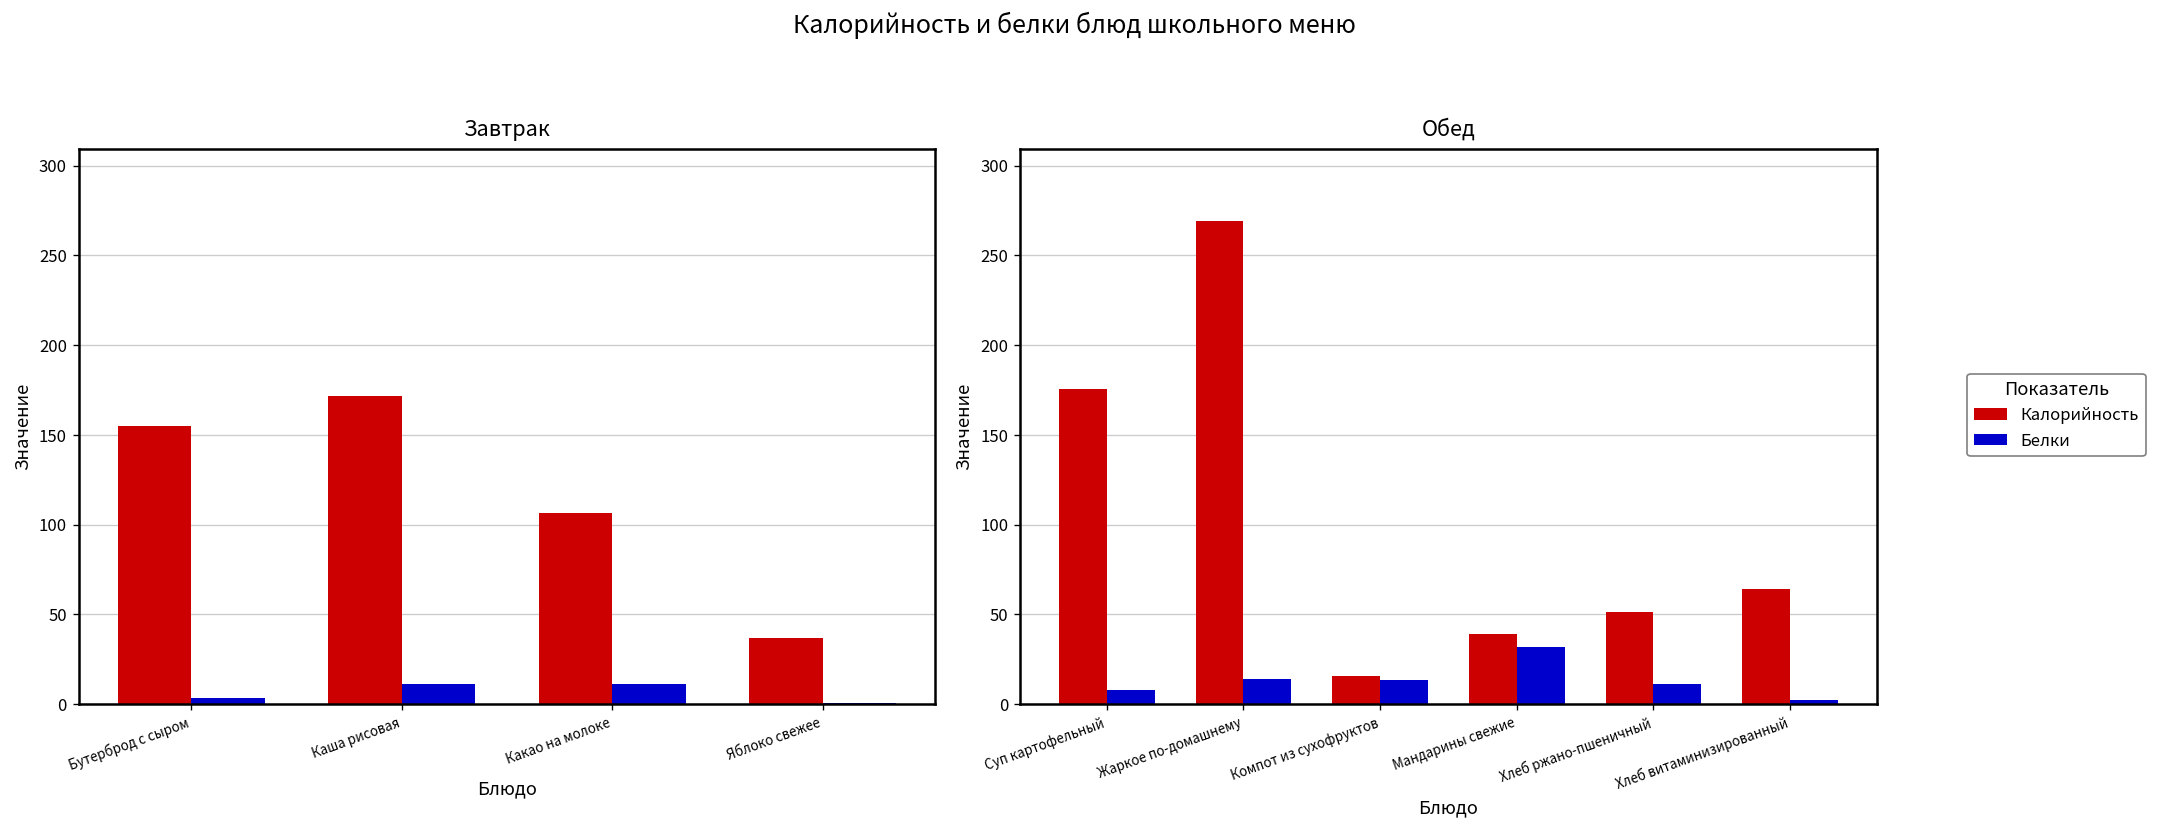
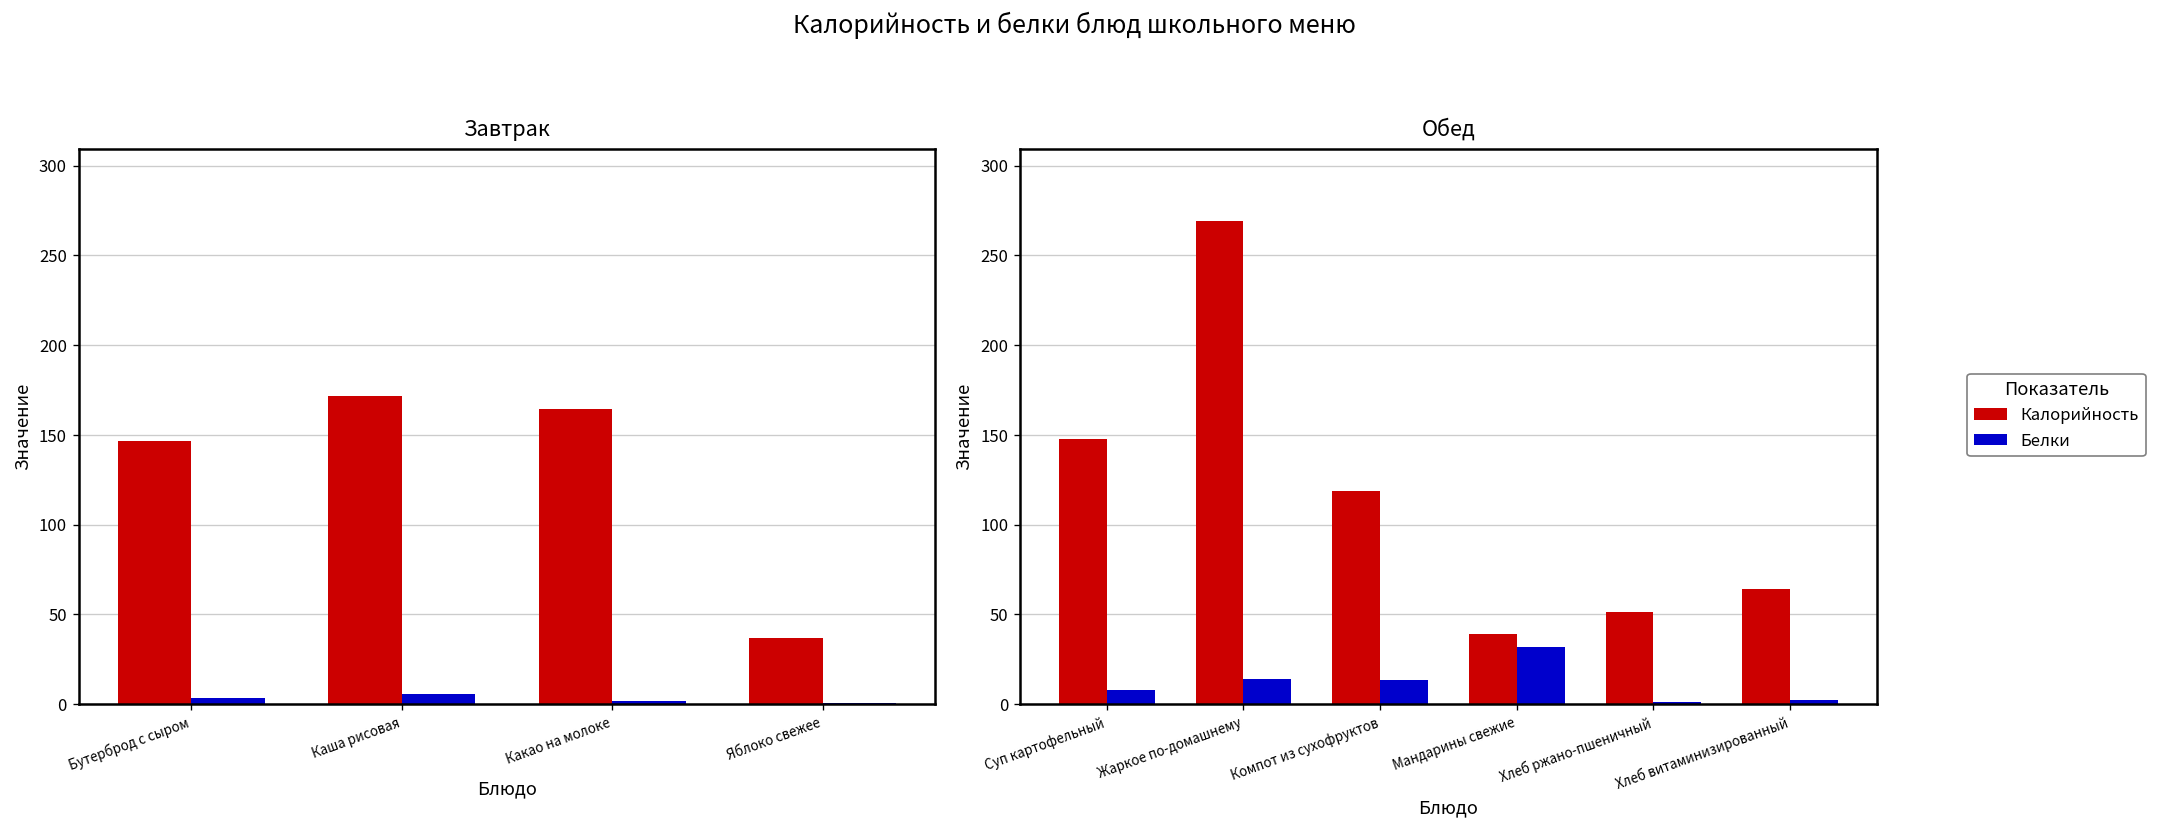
Завтрак, Калорийность, Бутерброд с сыром: 155 -> 146
Завтрак, Белки, Каша рисовая: 11 -> 5
Завтрак, Калорийность, Какао на молоке: 106 -> 165
Завтрак, Белки, Какао на молоке: 11 -> 2
Обед, Калорийность, Суп картофельный: 176 -> 148
Обед, Калорийность, Компот из сухофруктов: 16 -> 119
Обед, Белки, Хлеб ржано-пшеничный: 11 -> 1
